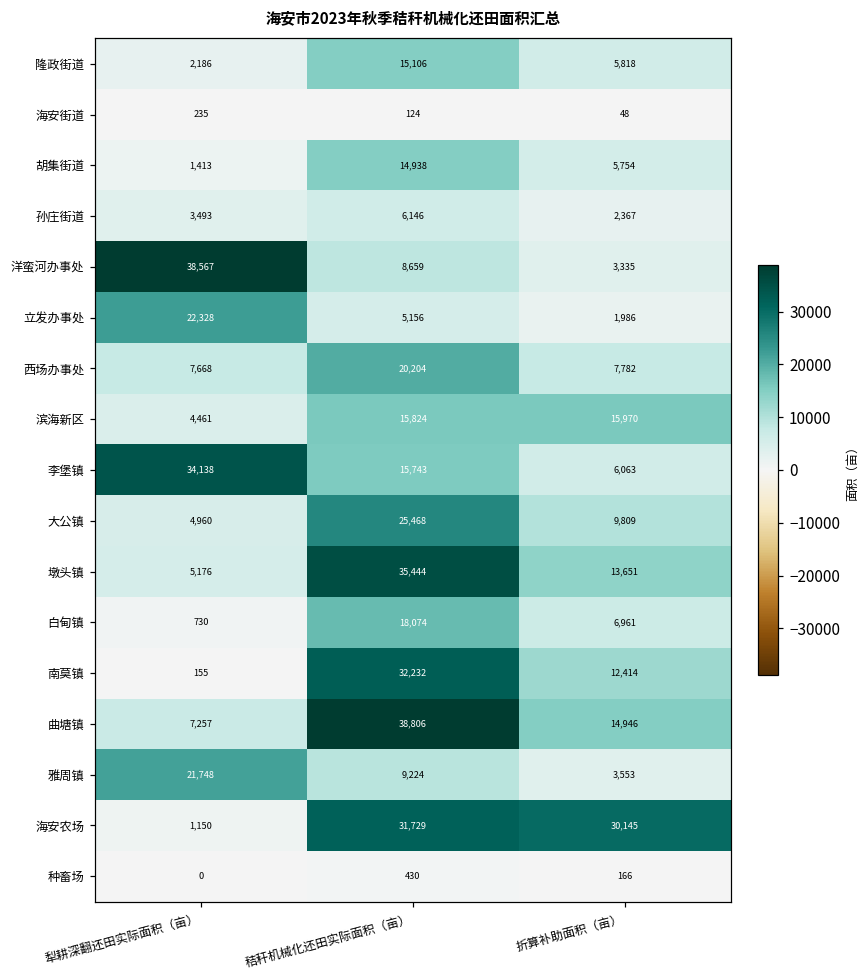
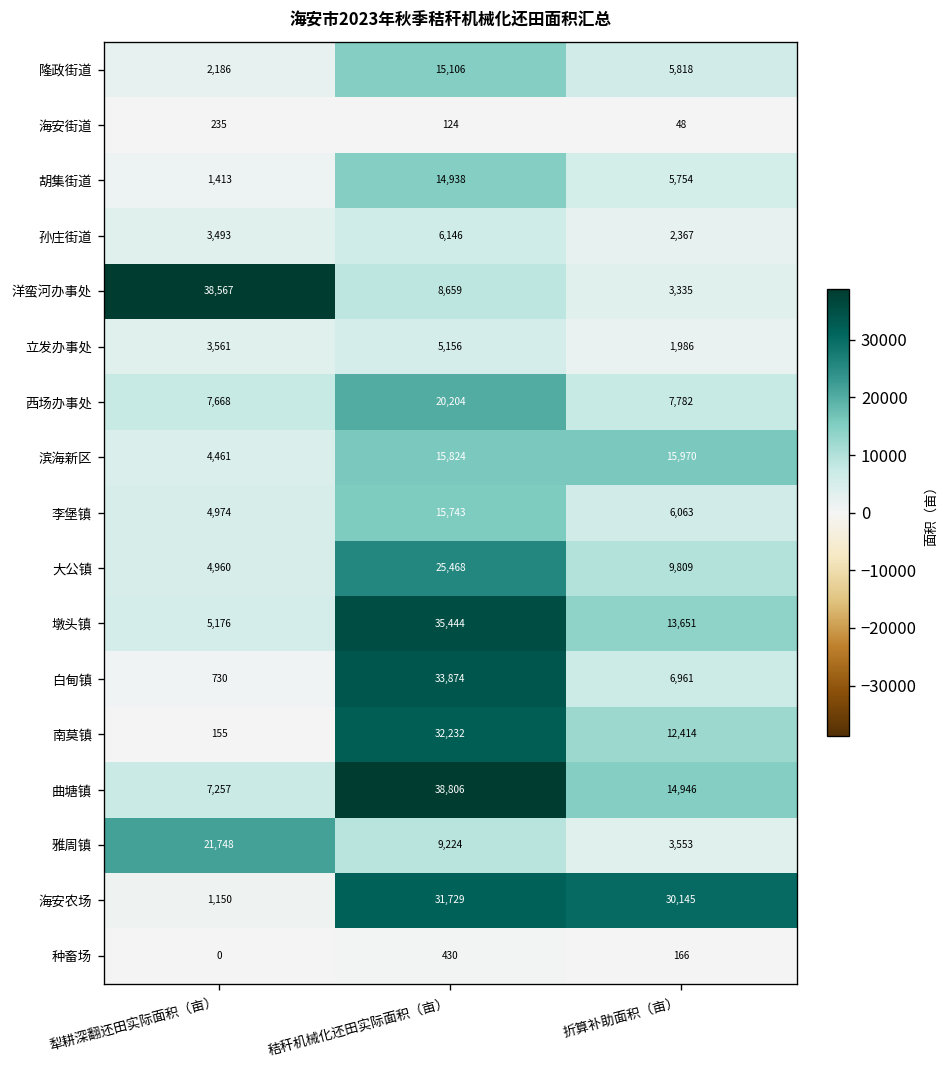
立发办事处, 犁耕深翻还田实际面积（亩）: 22,328 -> 3,561
李堡镇, 犁耕深翻还田实际面积（亩）: 34,138 -> 4,974
白甸镇, 秸秆机械化还田实际面积（亩）: 18,074 -> 33,874
